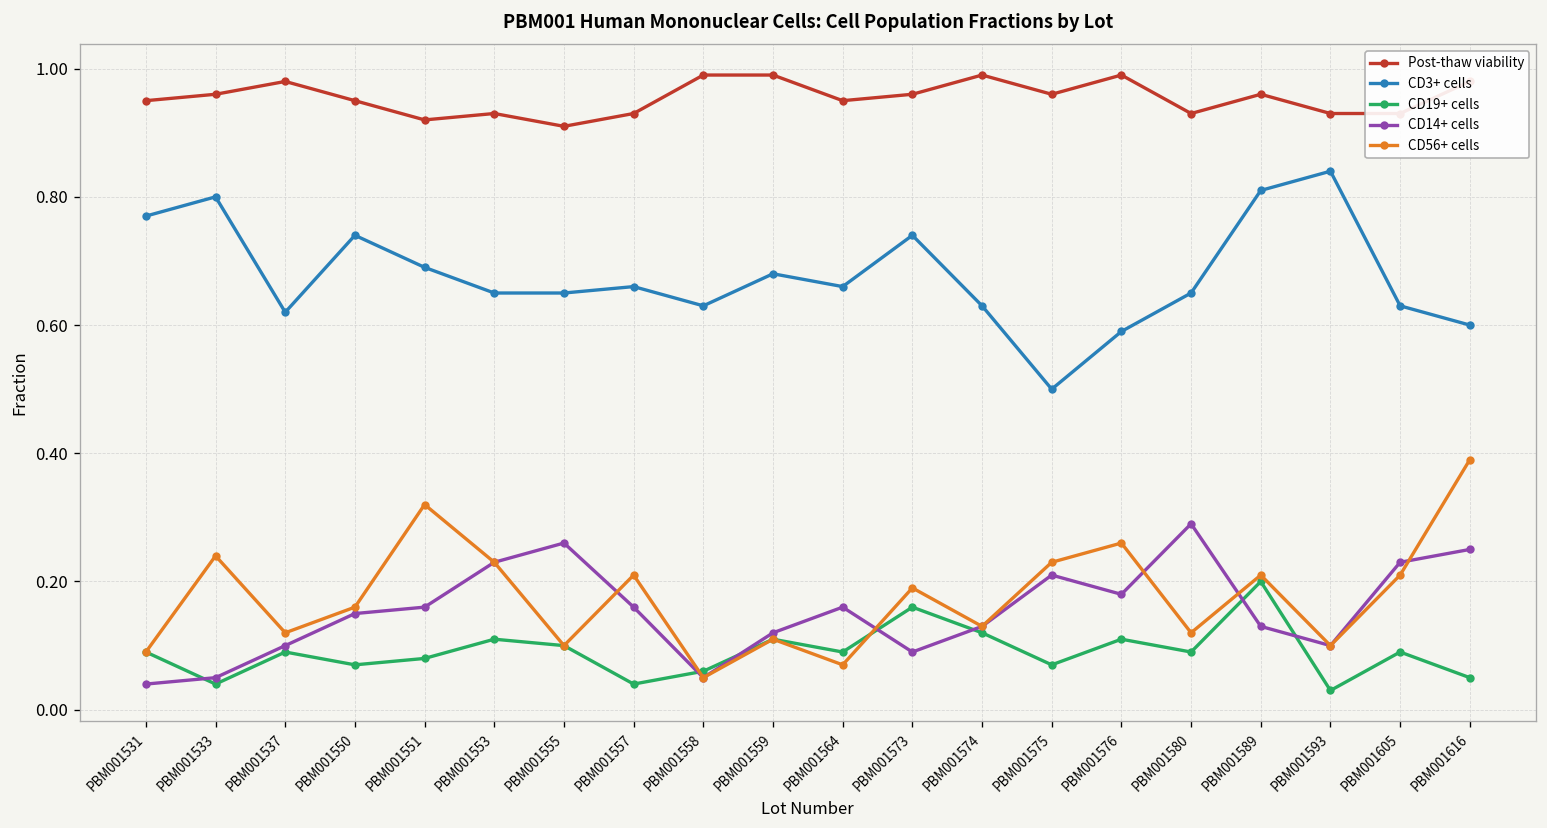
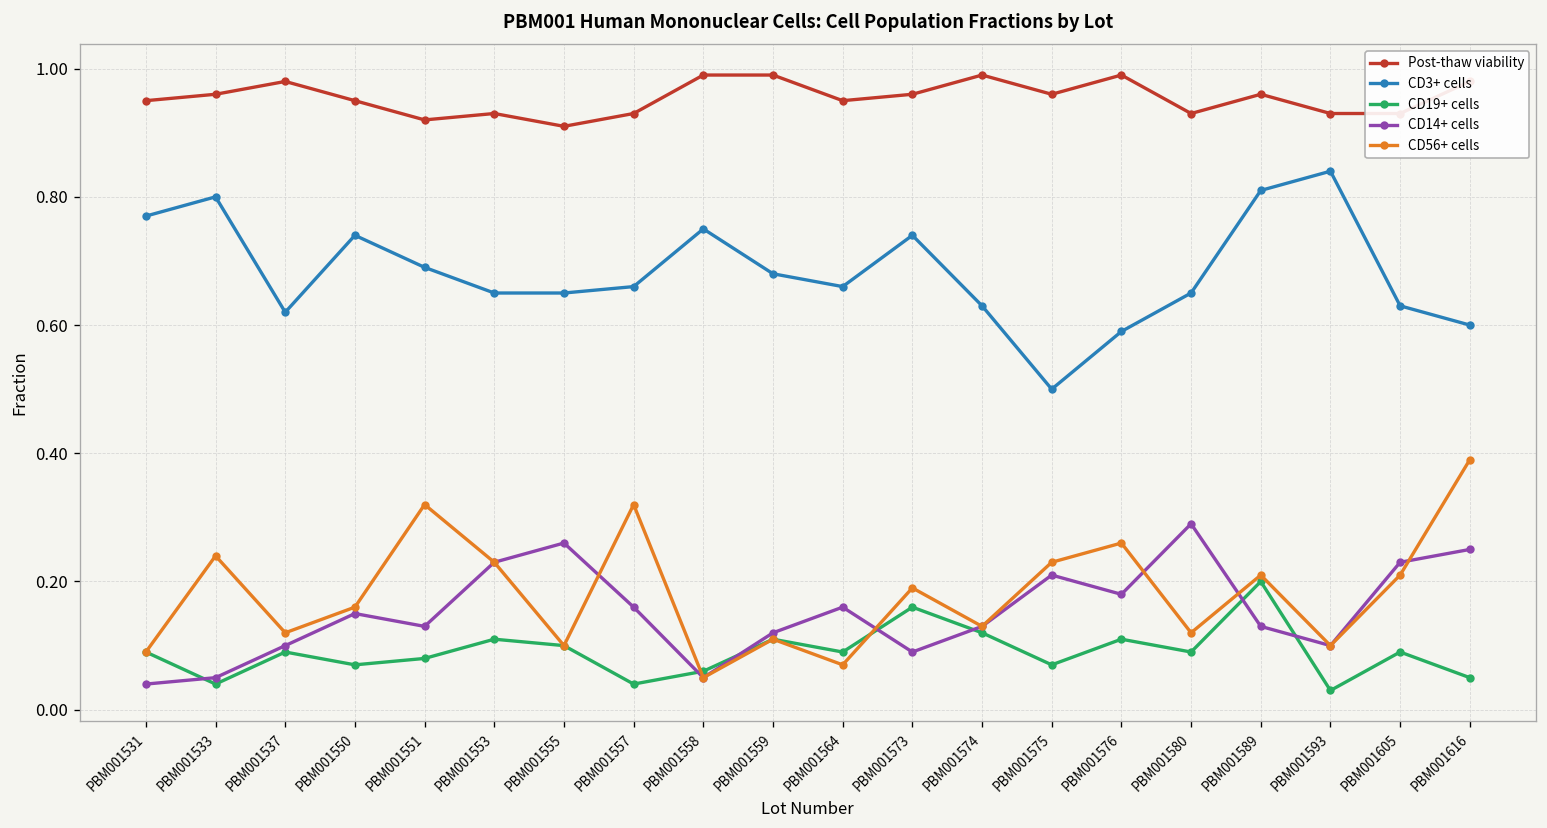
CD14+ cells, PBM001551: 0.16 -> 0.13
CD56+ cells, PBM001557: 0.21 -> 0.32
CD3+ cells, PBM001558: 0.63 -> 0.75
